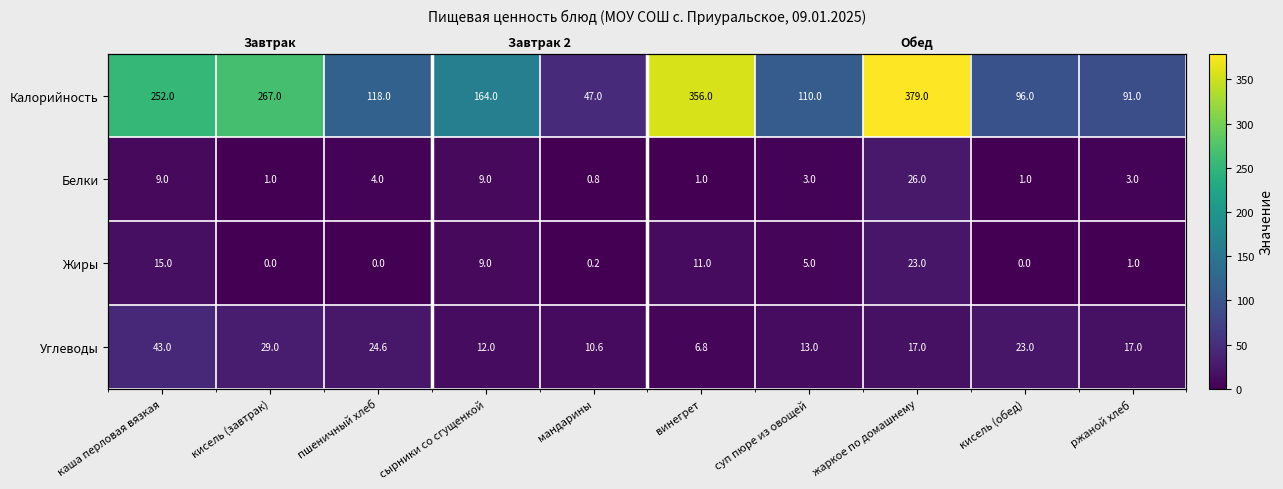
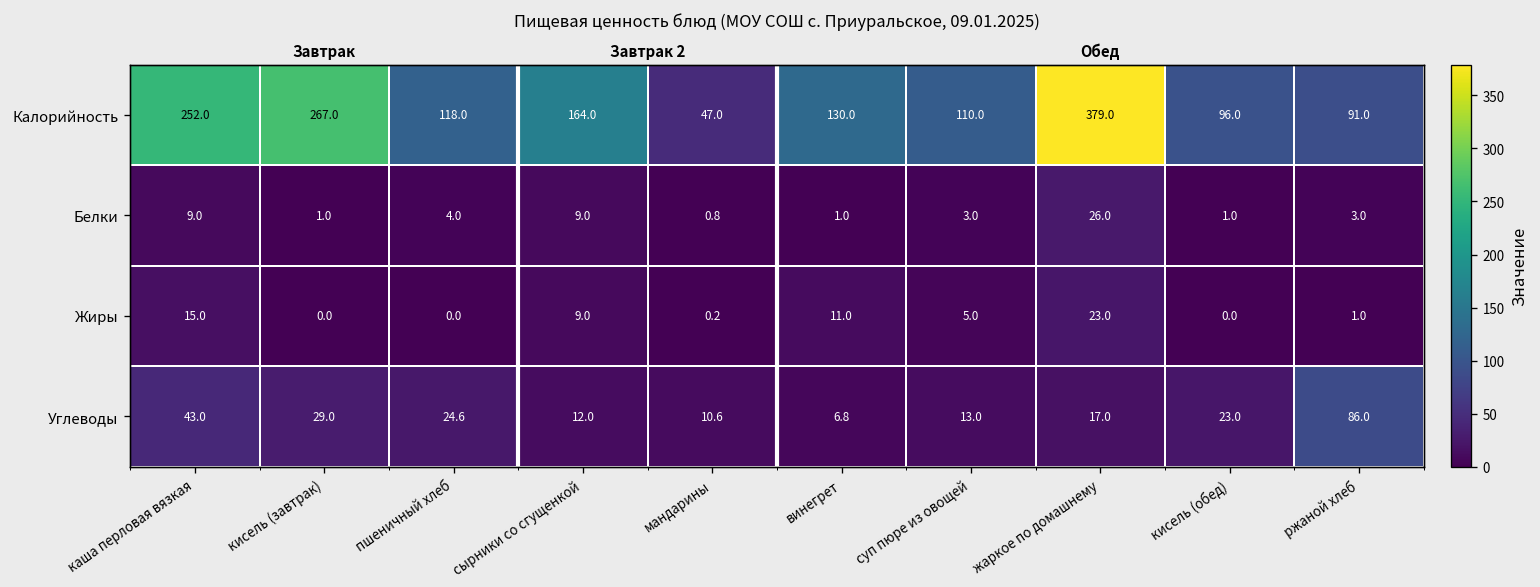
Калорийность, винегрет: 356.0 -> 130.0
Углеводы, ржаной хлеб: 17.0 -> 86.0
